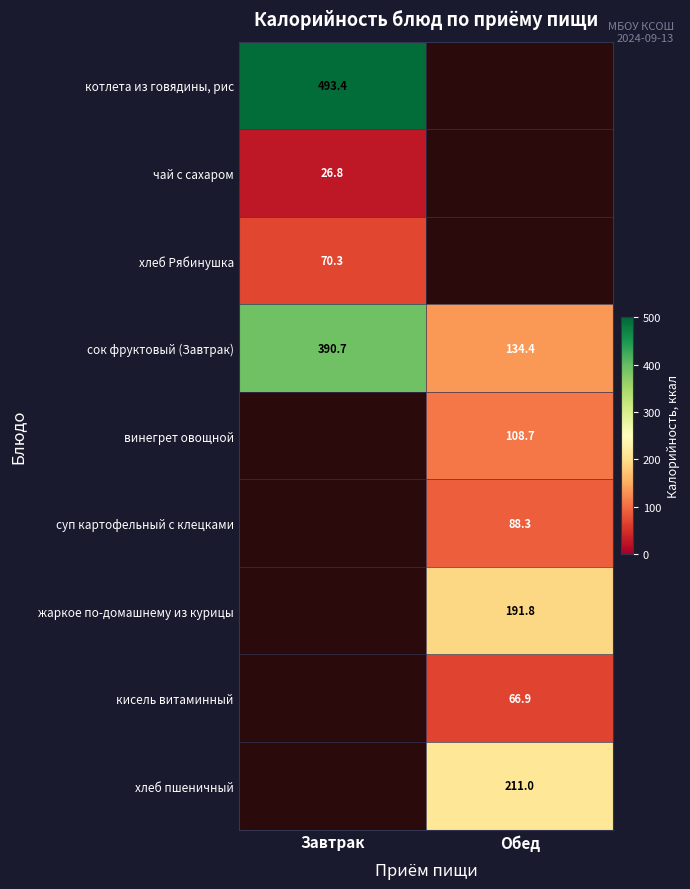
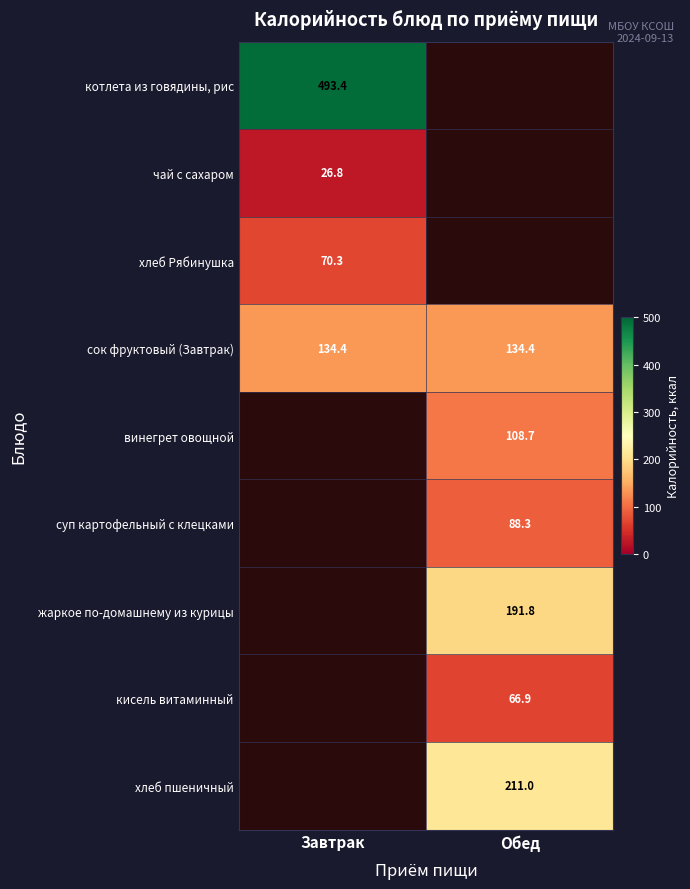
сок фруктовый (Завтрак), Завтрак: 390.7 -> 134.4
